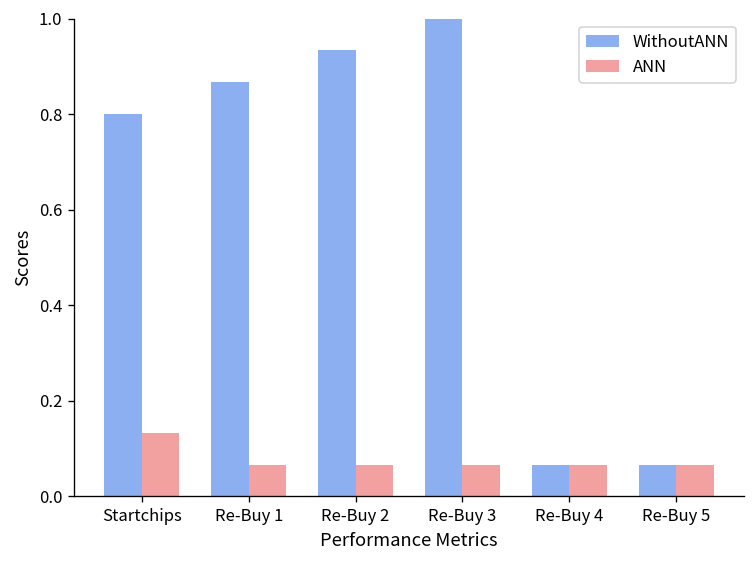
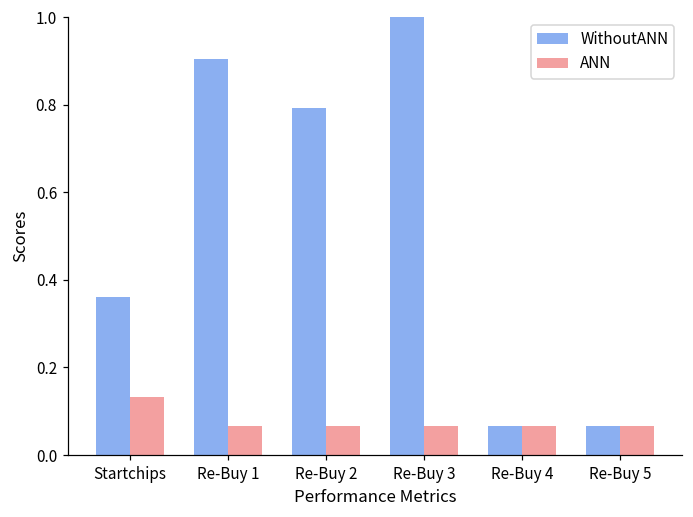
WithoutANN, Startchips: 0.80 -> 0.36
WithoutANN, Re-Buy 1: 0.87 -> 0.90
WithoutANN, Re-Buy 2: 0.93 -> 0.79
